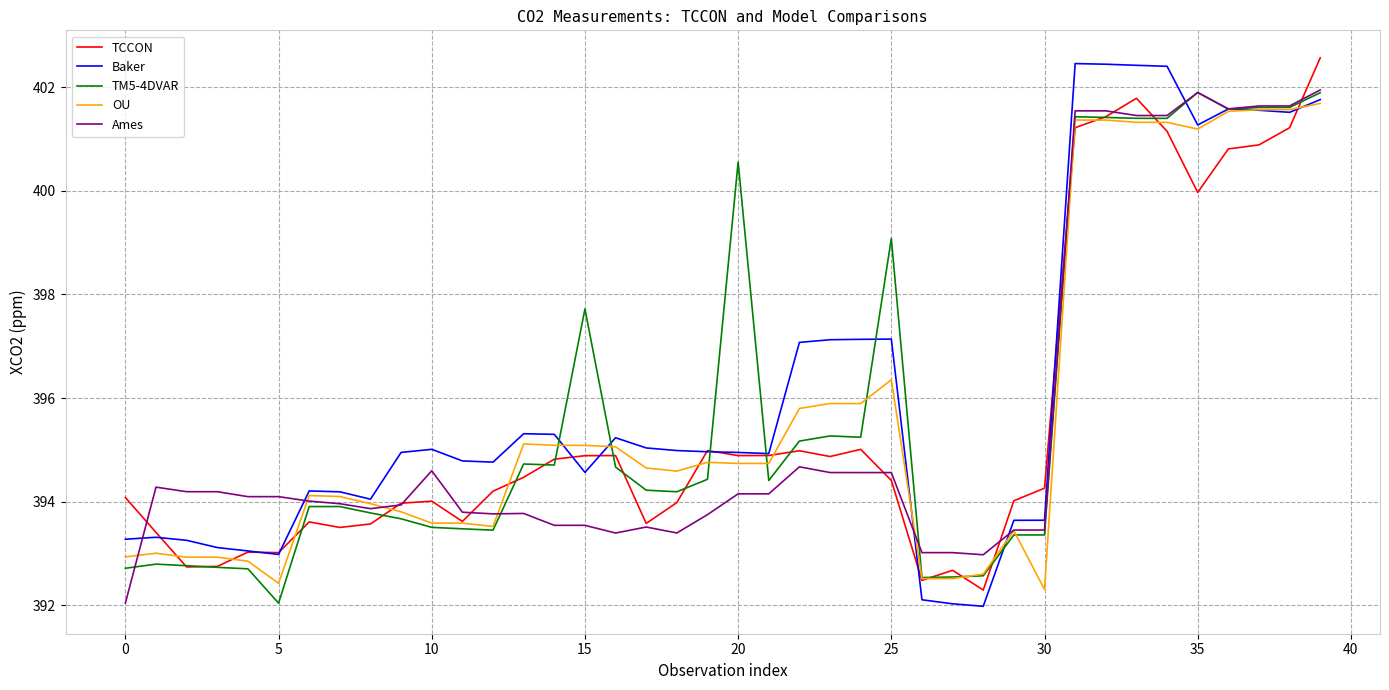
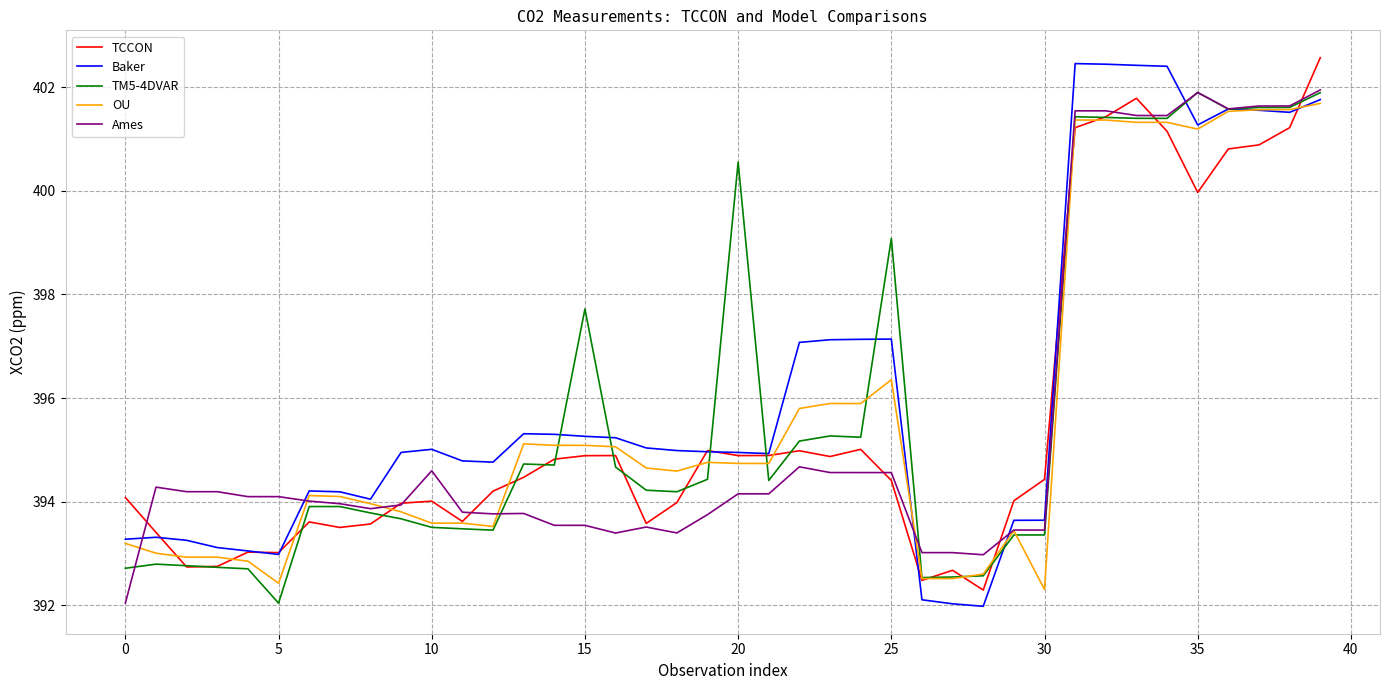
OU, 0: 392.9 -> 393.2
Baker, 15: 394.6 -> 395.3
TCCON, 30: 394.3 -> 394.4
